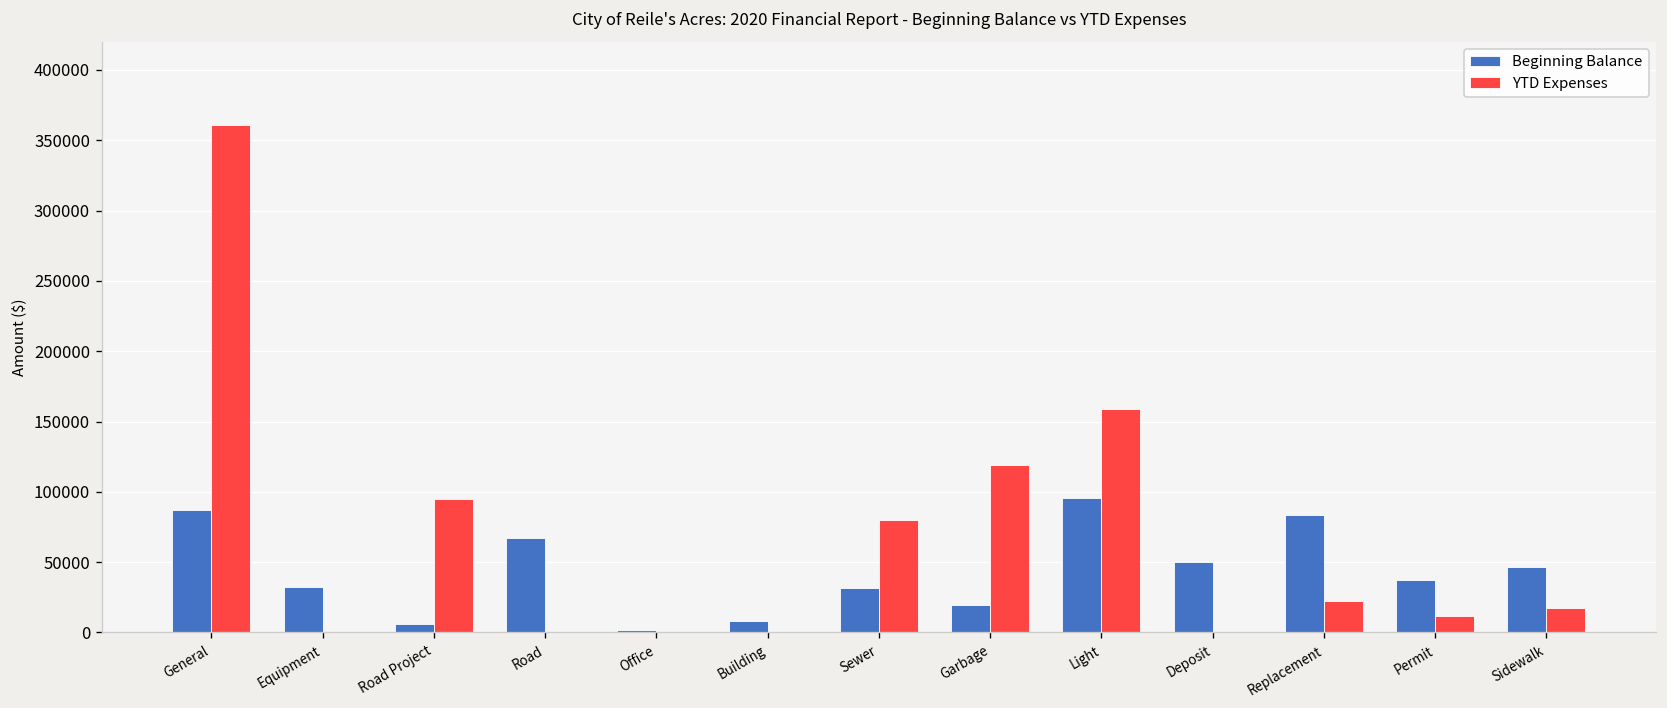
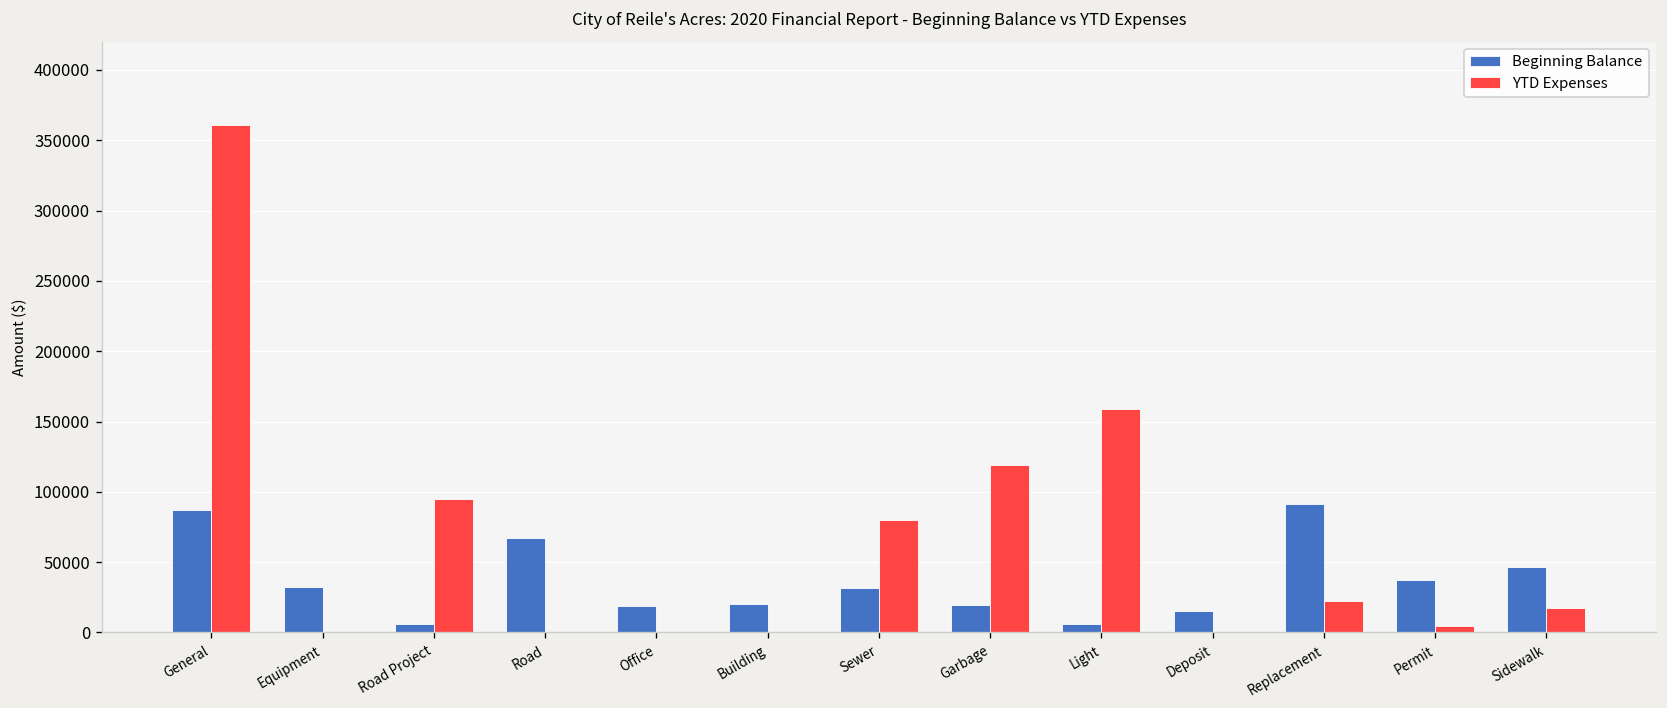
Beginning Balance, Office: 2000 -> 19000
Beginning Balance, Building: 8000 -> 20000
Beginning Balance, Light: 96000 -> 6000
Beginning Balance, Deposit: 50000 -> 15000
Beginning Balance, Replacement: 83000 -> 91000
YTD Expenses, Permit: 12000 -> 5000
